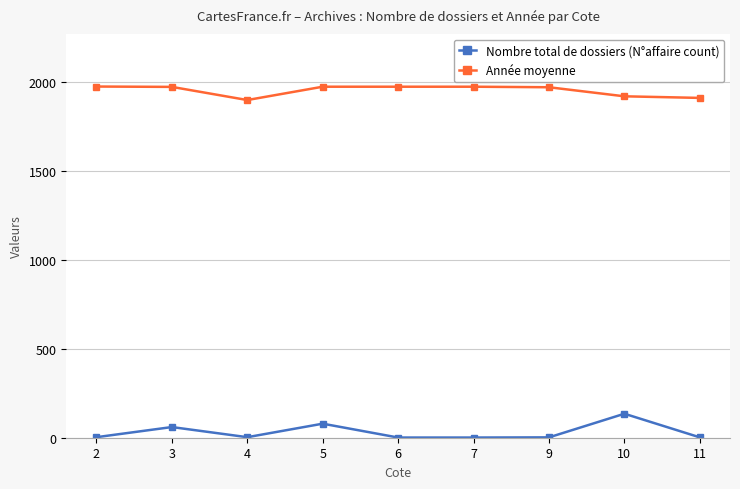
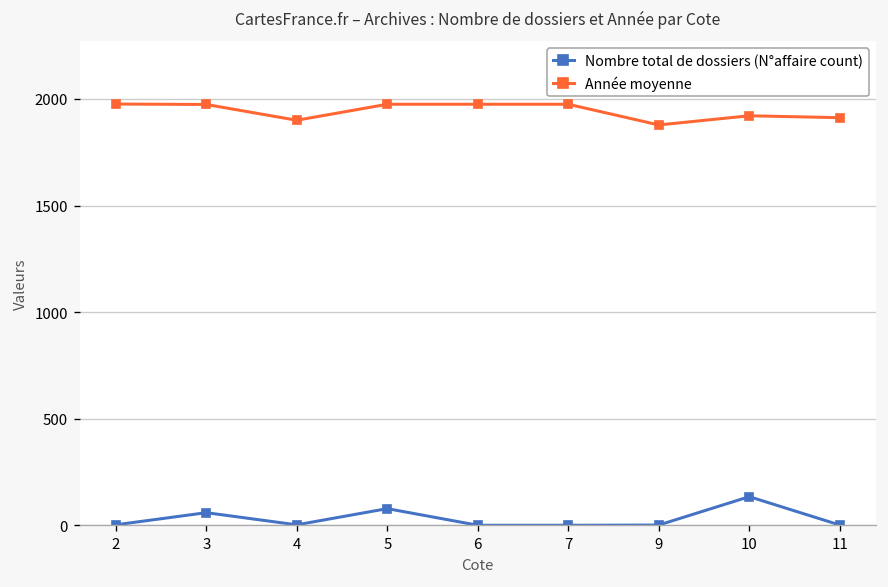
Année moyenne, 9: 1970 -> 1880
